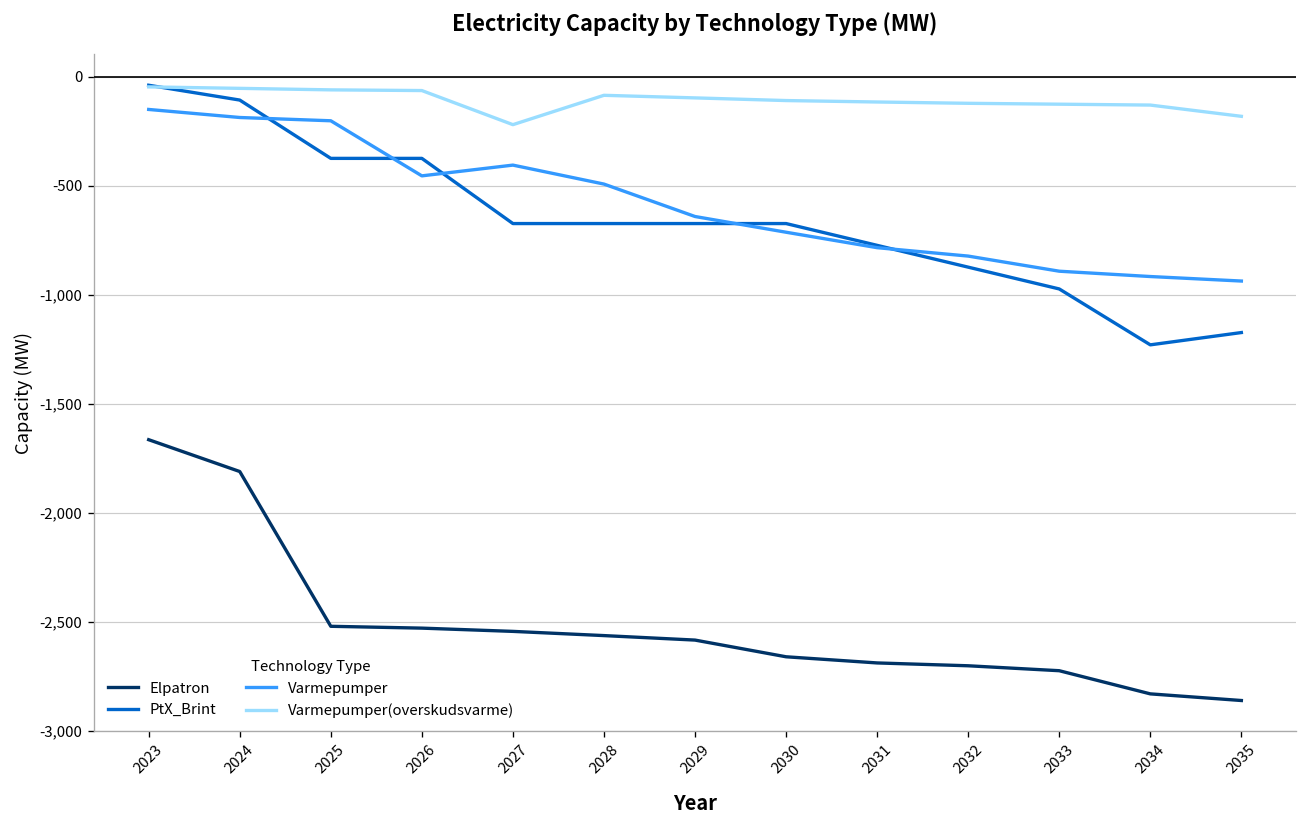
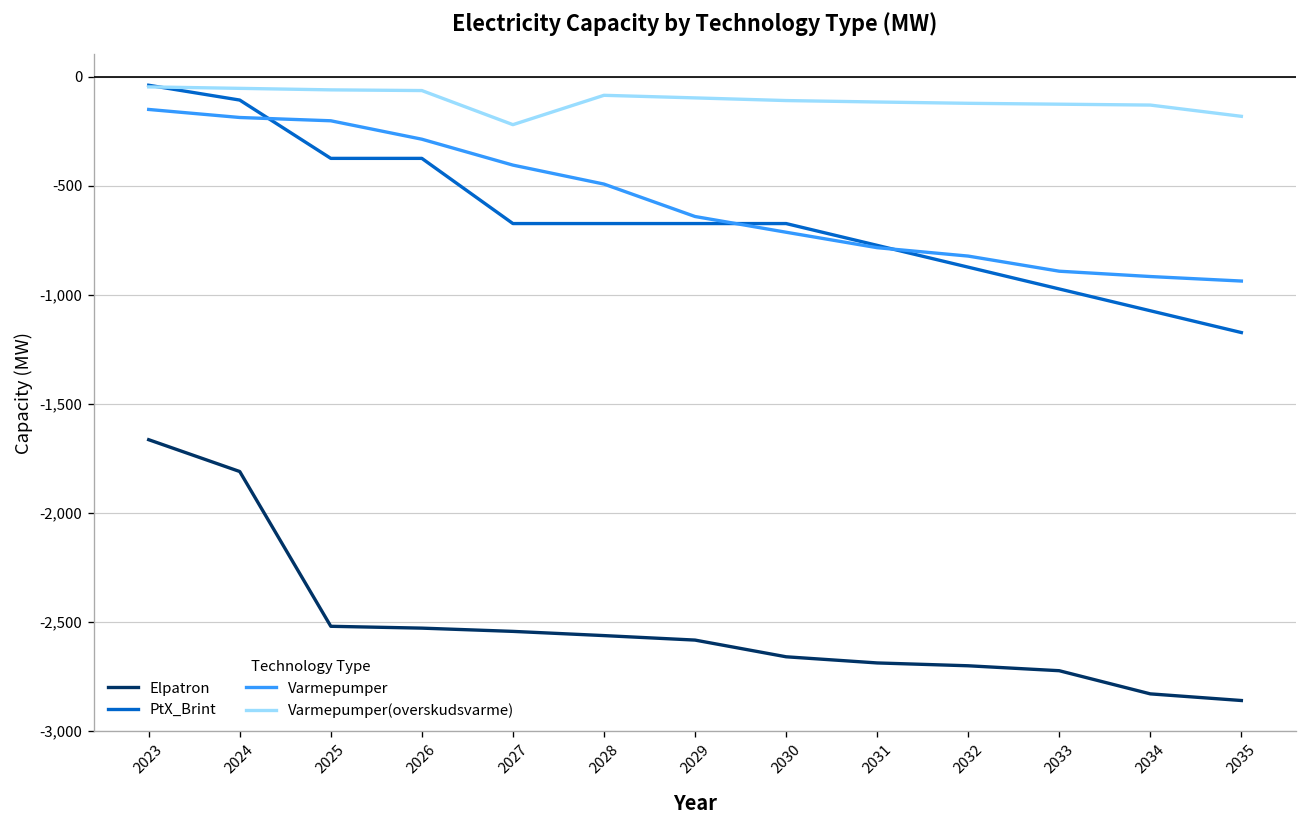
Varmepumper, 2026: -450 -> -290
PtX_Brint, 2034: -1,230 -> -1,070
